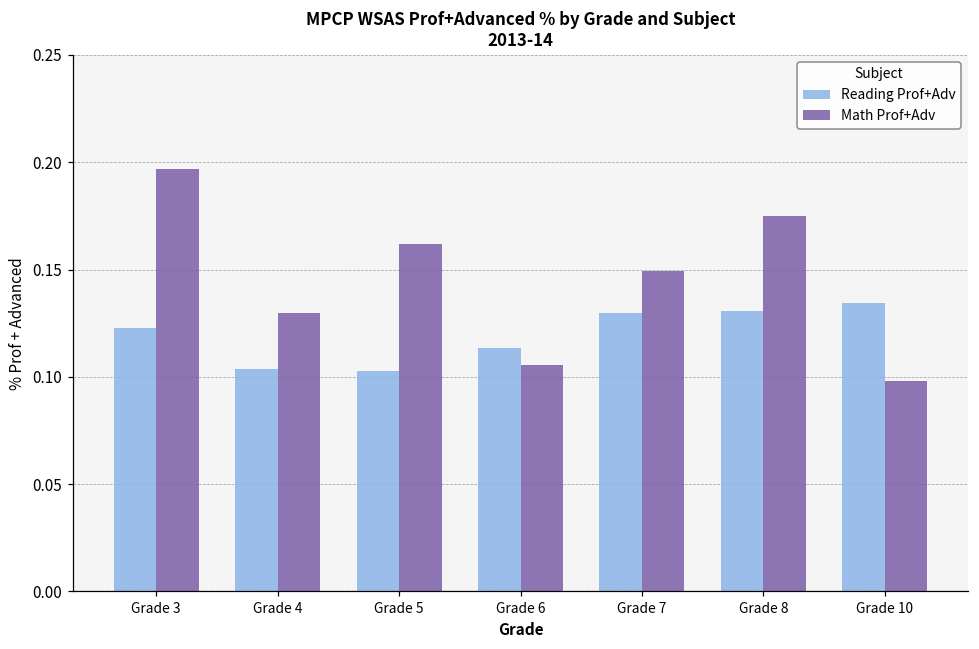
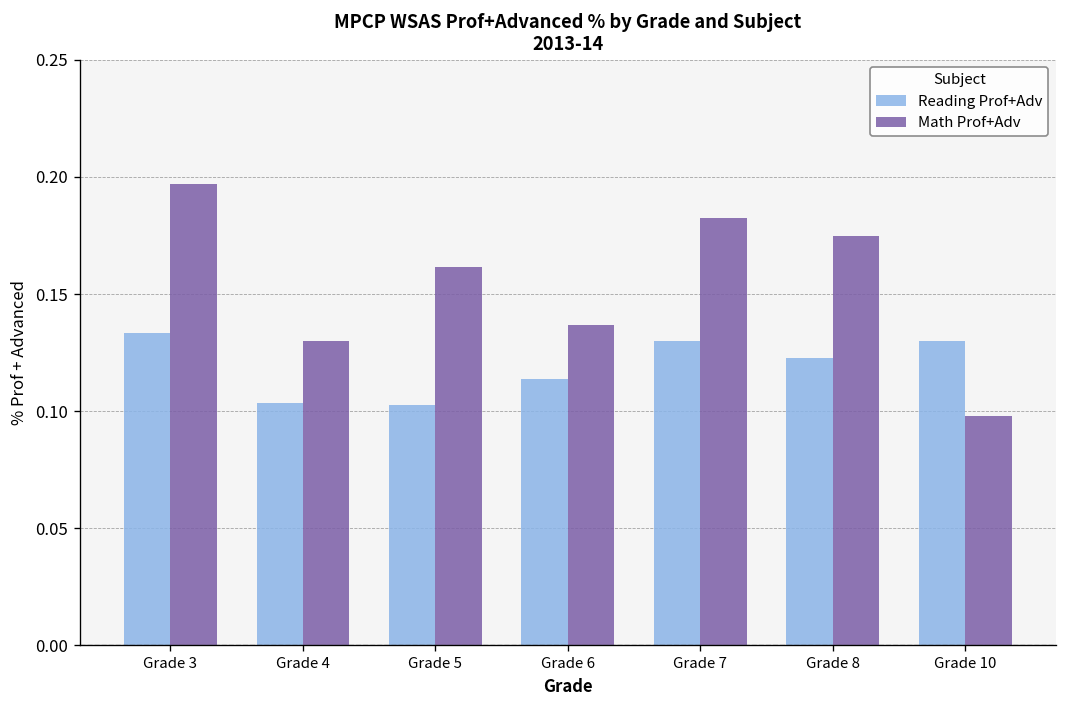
Reading Prof+Adv, Grade 3: 0.123 -> 0.133
Math Prof+Adv, Grade 6: 0.106 -> 0.137
Math Prof+Adv, Grade 7: 0.149 -> 0.183
Reading Prof+Adv, Grade 8: 0.131 -> 0.123
Reading Prof+Adv, Grade 10: 0.135 -> 0.130
